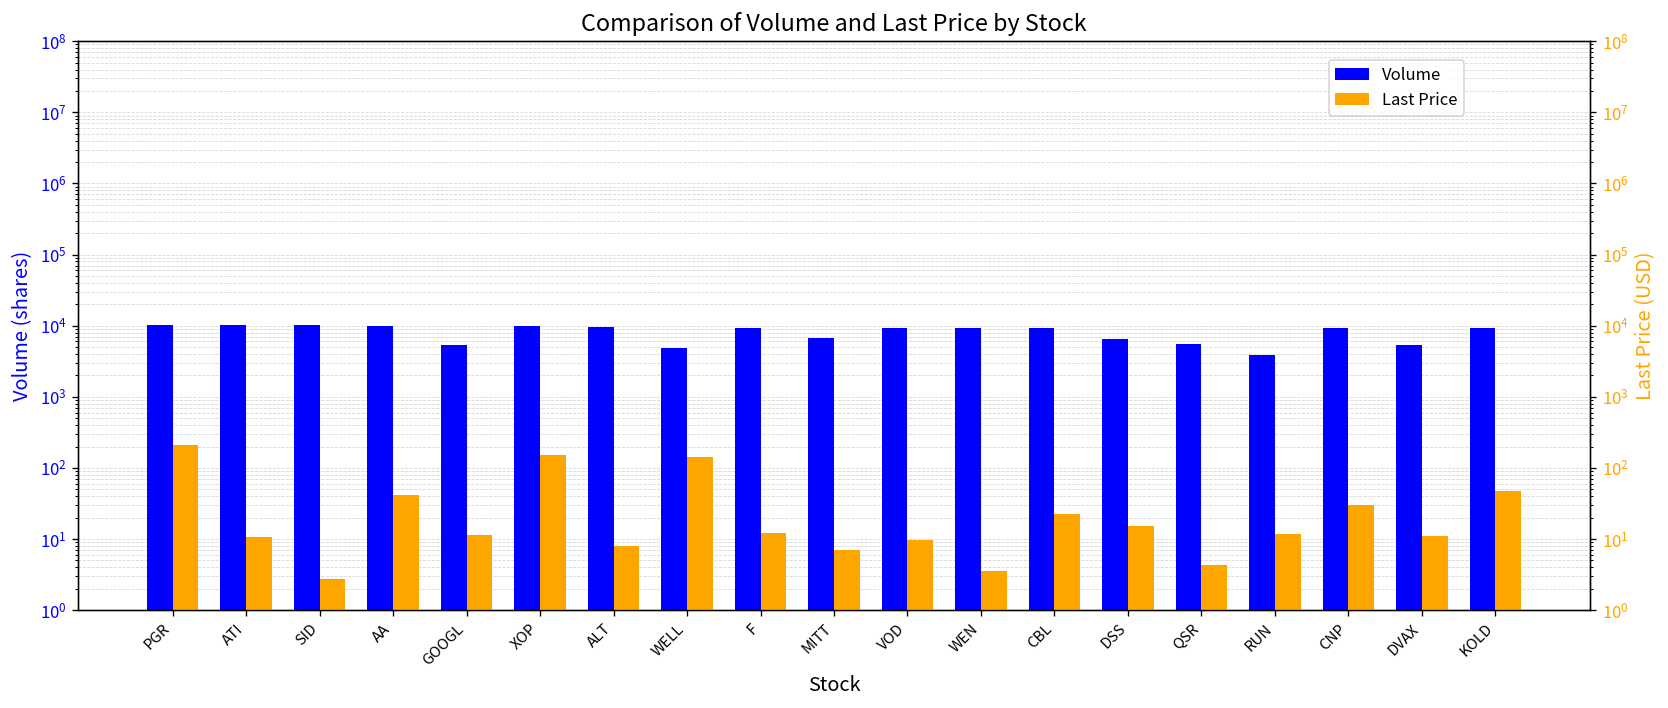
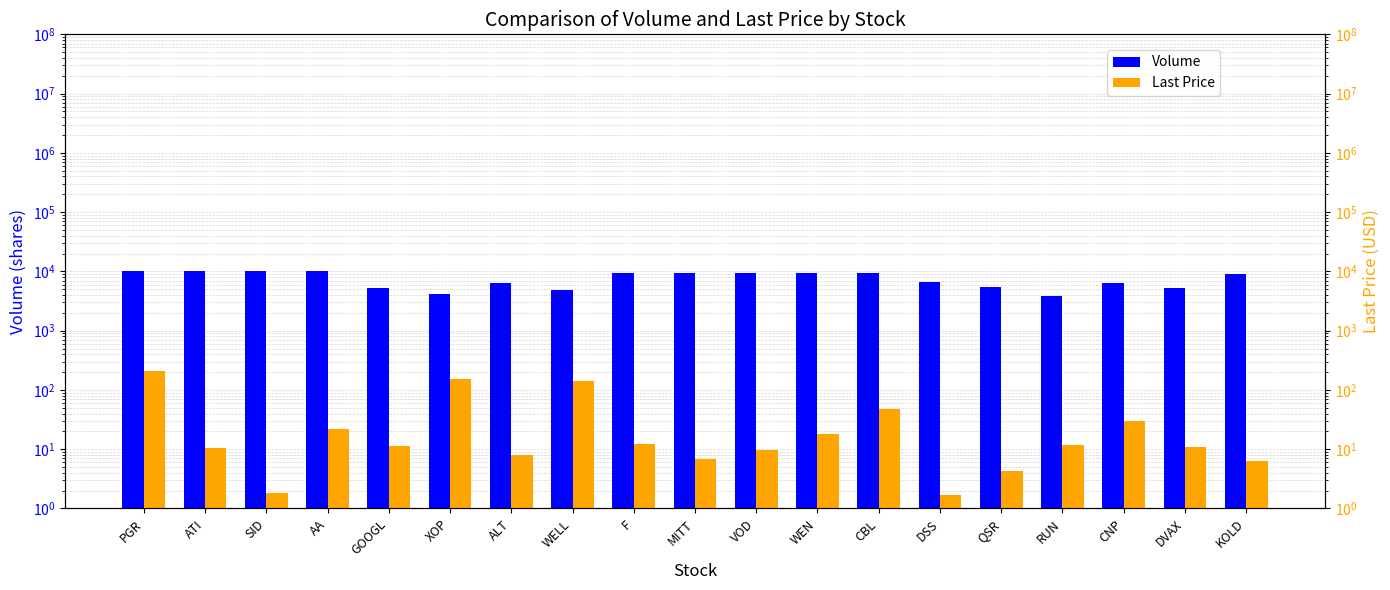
Volume, XOP: 10000 -> 4000
Volume, ALT: 10000 -> 6000
Volume, MITT: 7000 -> 9000
Volume, CNP: 9000 -> 6000
Last Price, SID: 3 -> 1.8
Last Price, AA: 40 -> 22
Last Price, WEN: 4 -> 18
Last Price, CBL: 22 -> 50
Last Price, DSS: 15 -> 1.7
Last Price, KOLD: 50 -> 6
